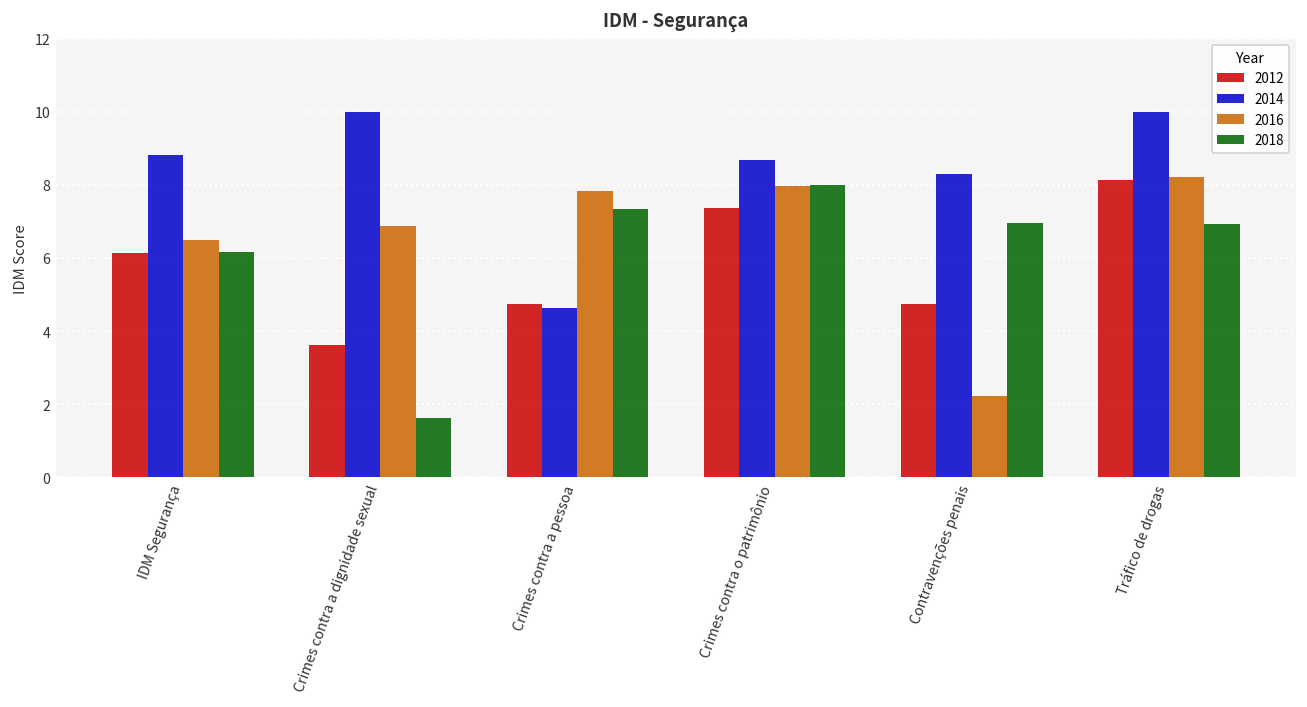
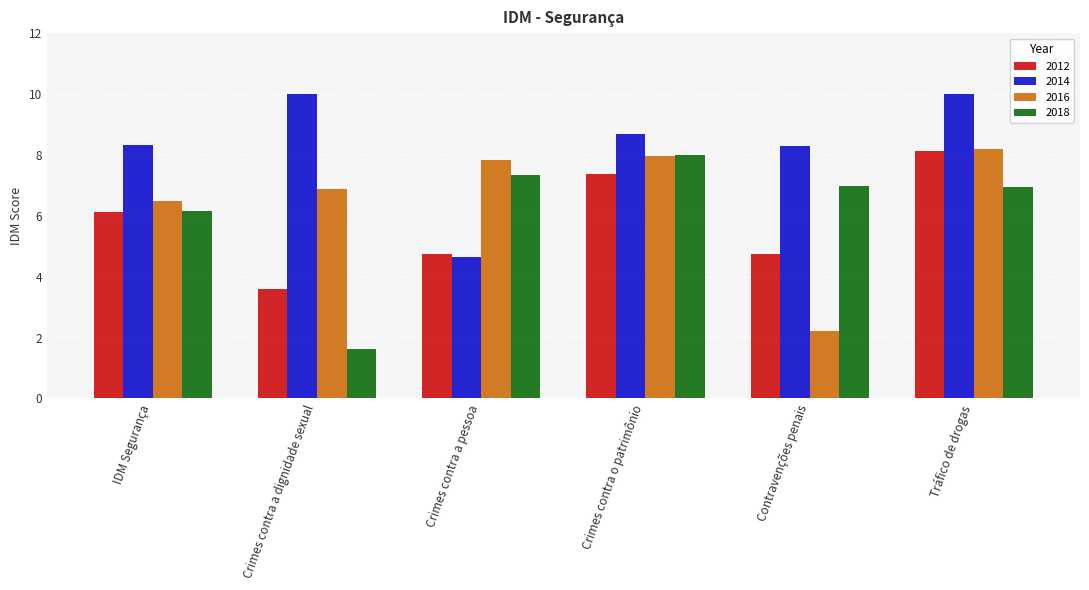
2014, IDM Segurança: 8.8 -> 8.3
